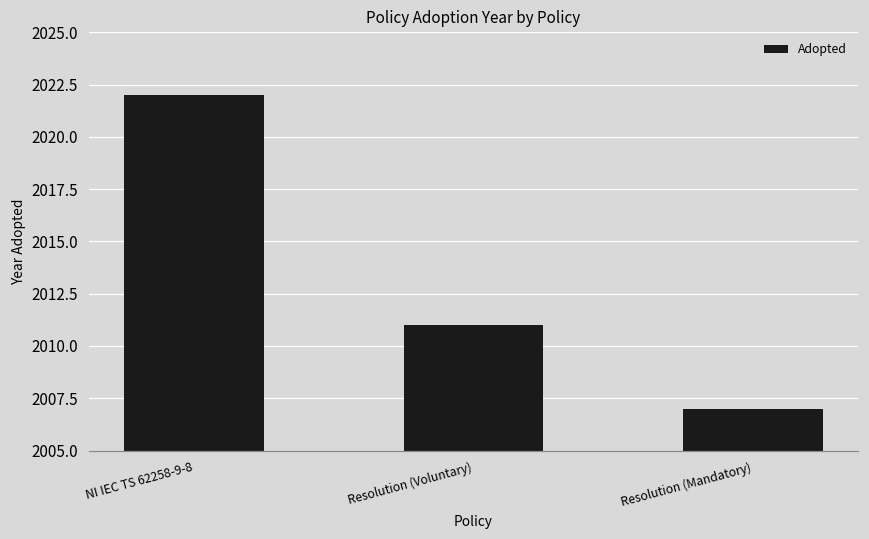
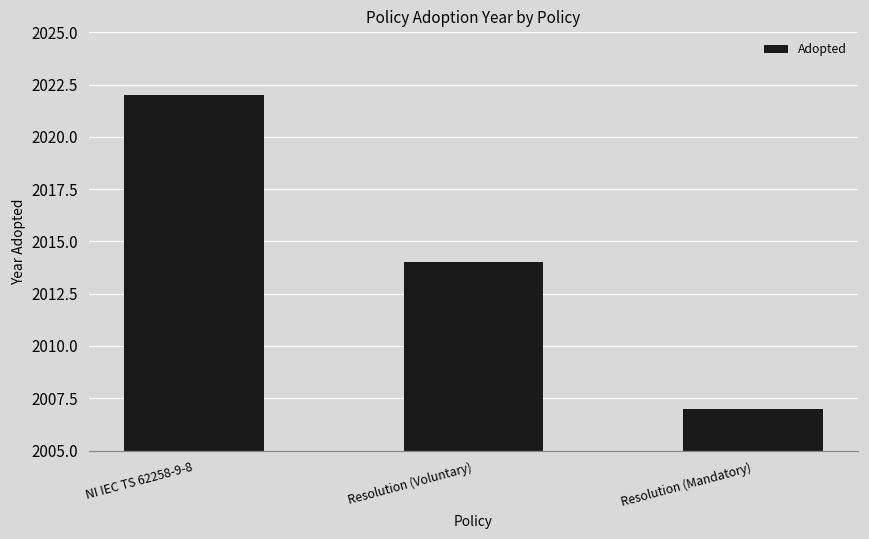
Resolution (Voluntary): 2011 -> 2014
